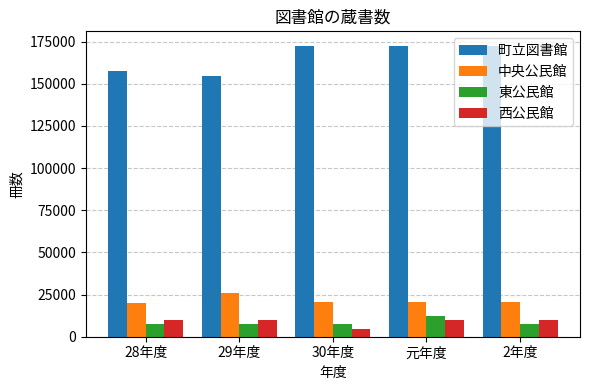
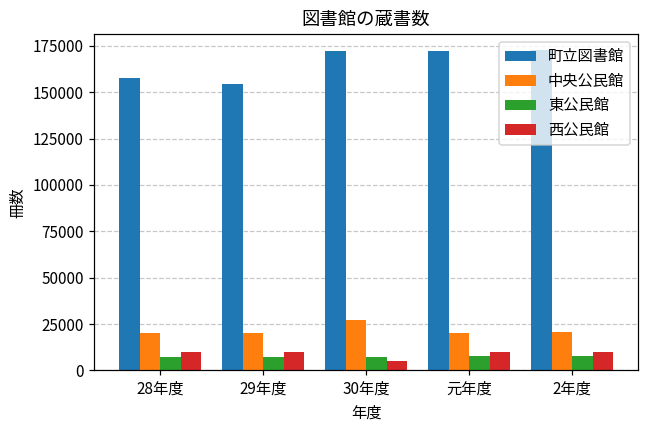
中央公民館, 29年度: 26000 -> 20000
中央公民館, 30年度: 20000 -> 27000
東公民館, 元年度: 13000 -> 8000
